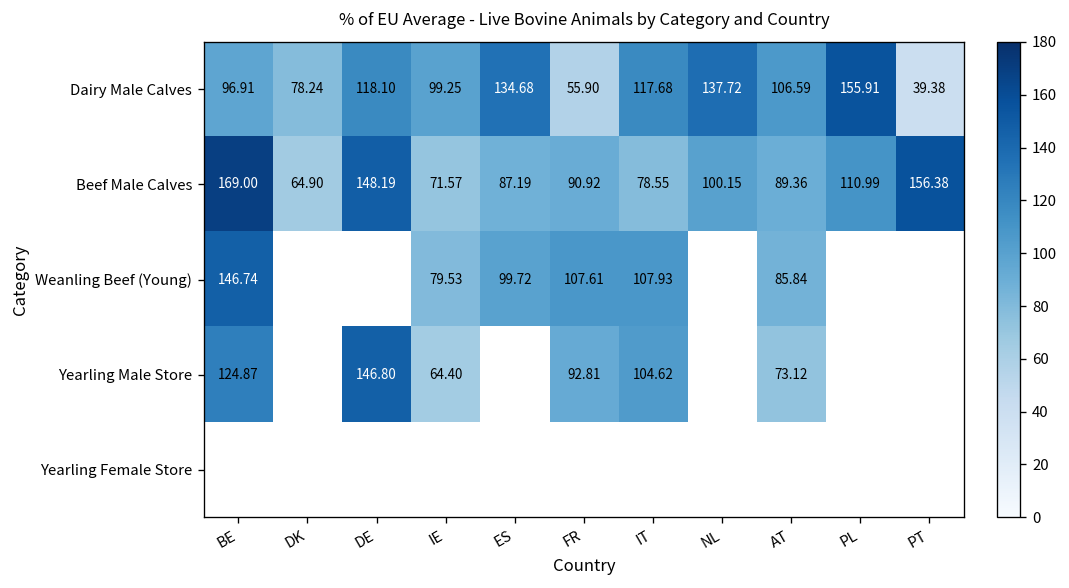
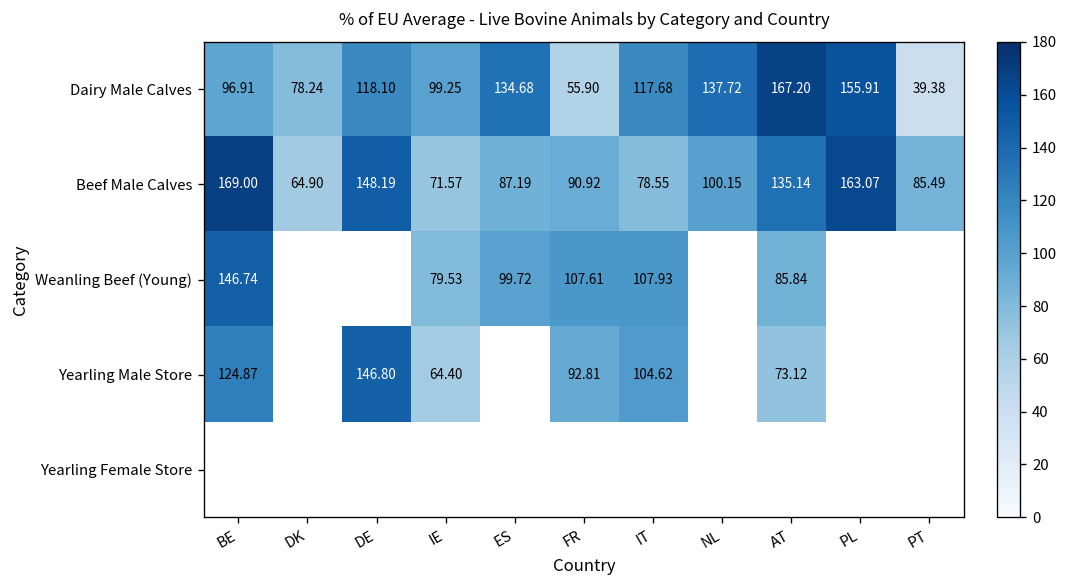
Dairy Male Calves, AT: 106.59 -> 167.20
Beef Male Calves, AT: 89.36 -> 135.14
Beef Male Calves, PL: 110.99 -> 163.07
Beef Male Calves, PT: 156.38 -> 85.49
